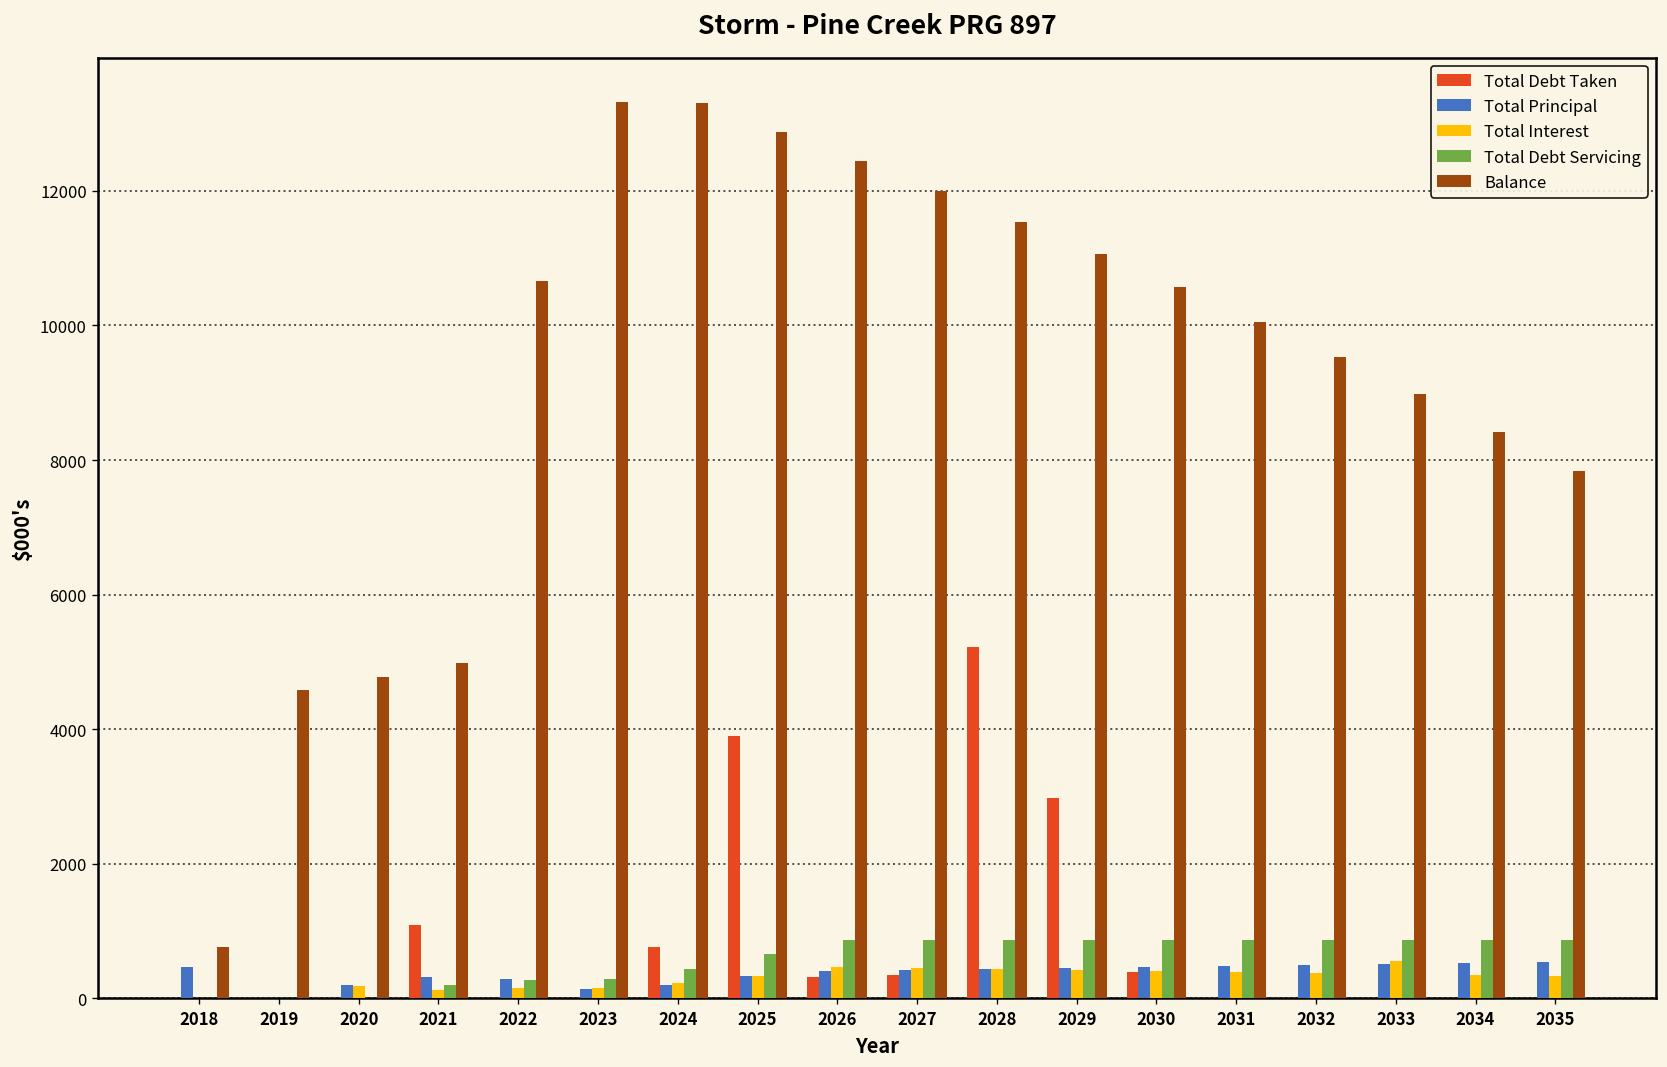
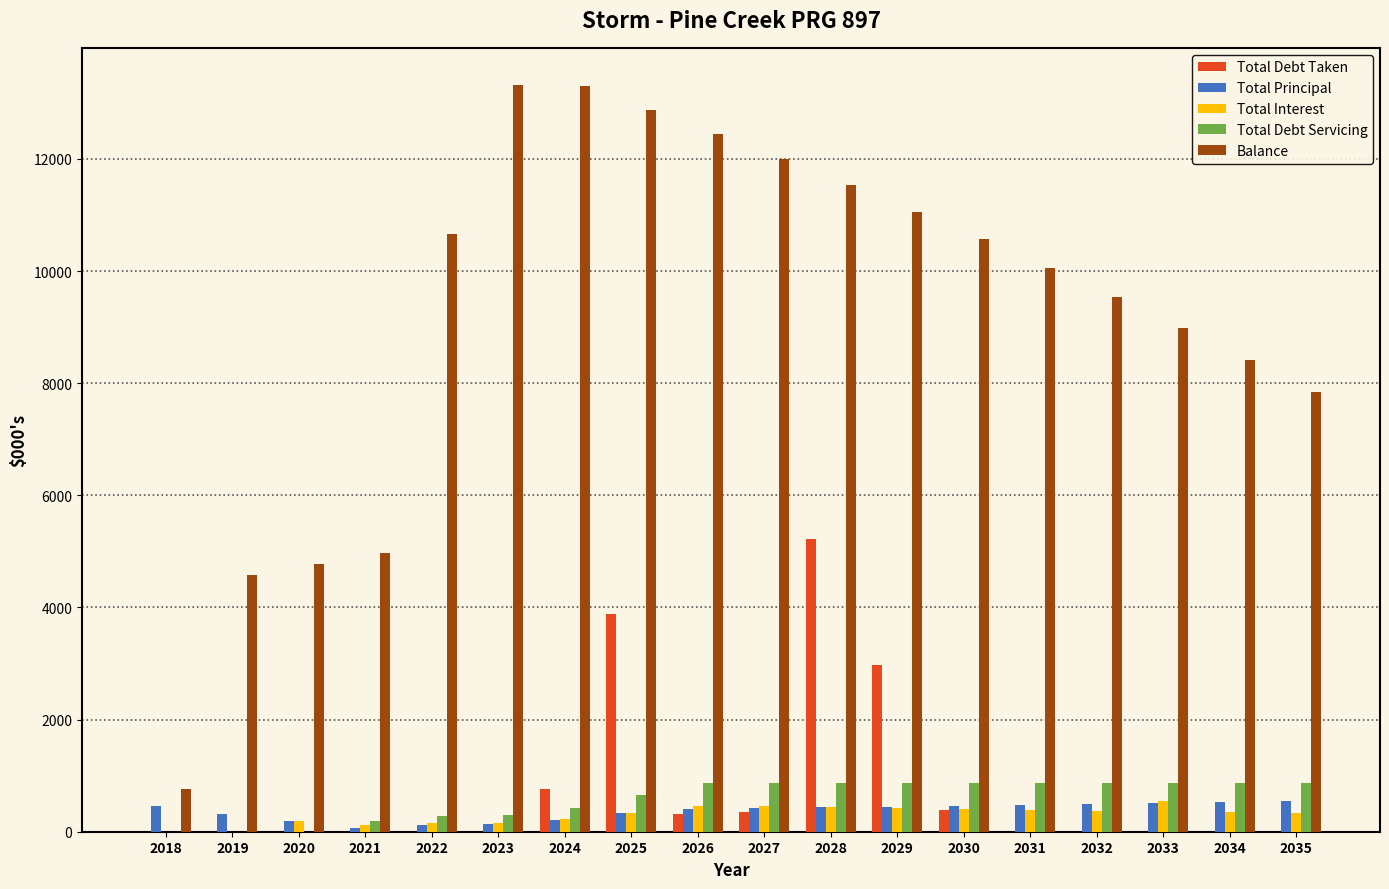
Total Principal, 2019: 0 -> 300
Total Debt Taken, 2021: 1100 -> 0
Total Principal, 2021: 300 -> 100
Total Principal, 2022: 300 -> 100
